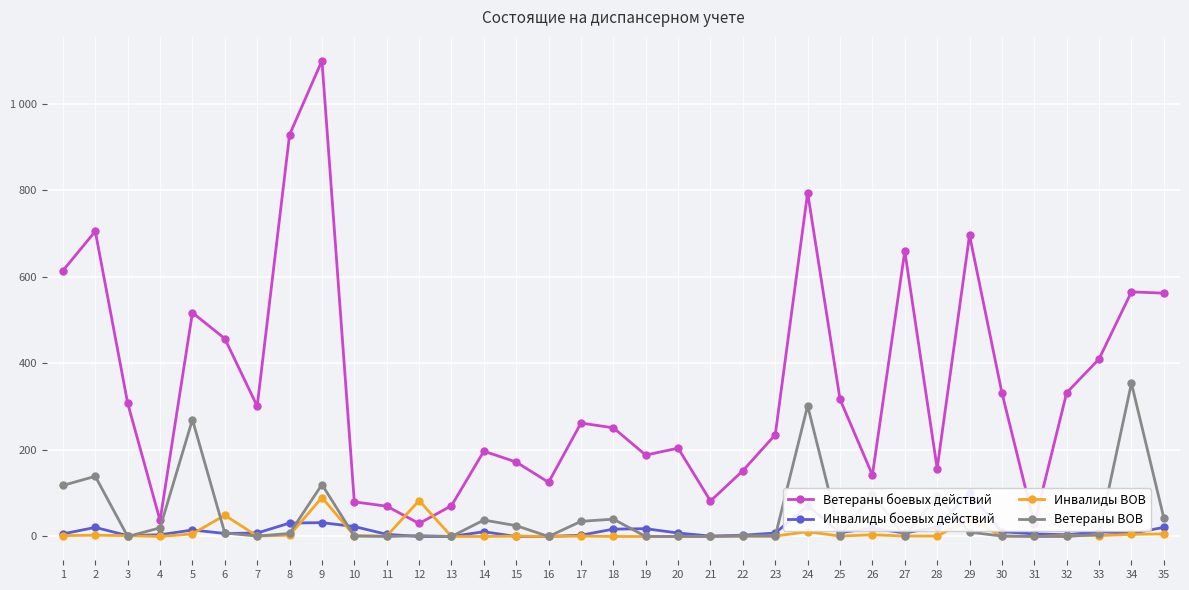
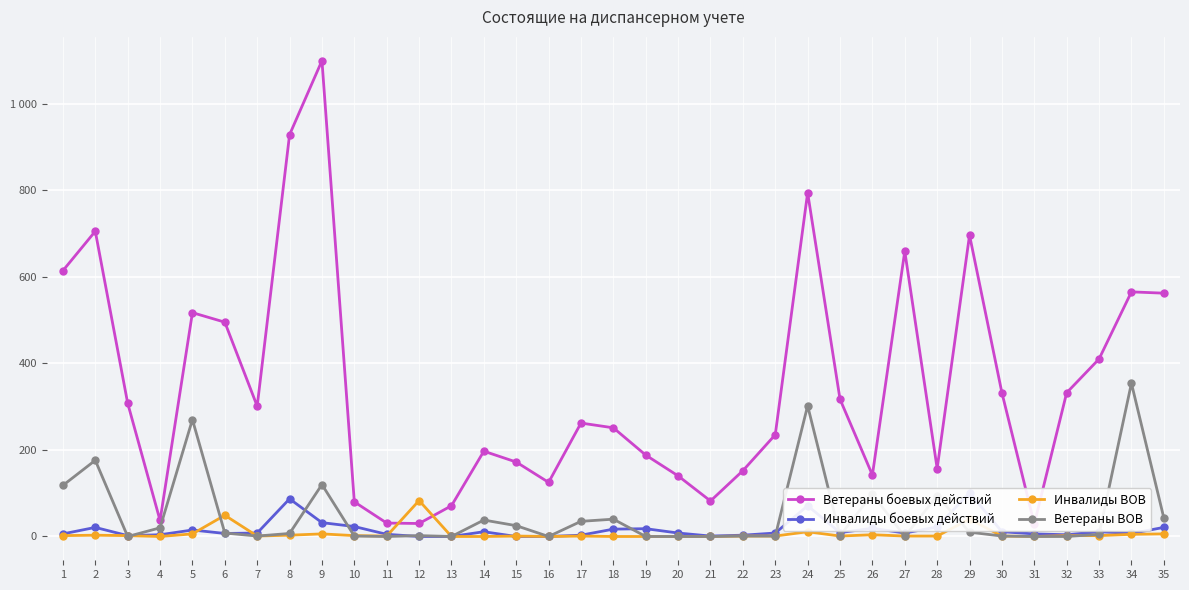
Ветераны ВОВ, 2: 140 -> 180
Ветераны боевых действий, 6: 460 -> 500
Инвалиды боевых действий, 8: 30 -> 90
Инвалиды ВОВ, 9: 90 -> 10
Ветераны боевых действий, 11: 70 -> 30
Ветераны боевых действий, 20: 200 -> 140
